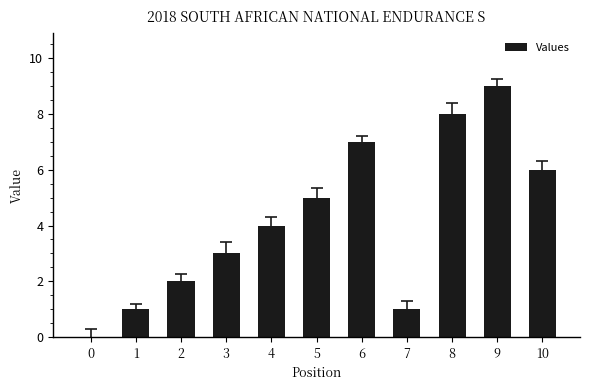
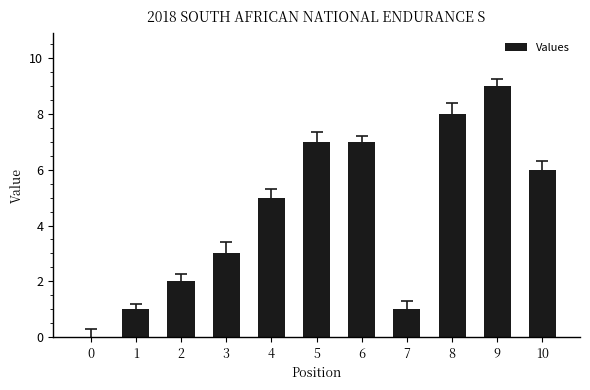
Values, 4: 4 -> 5
Values, 5: 5 -> 7
